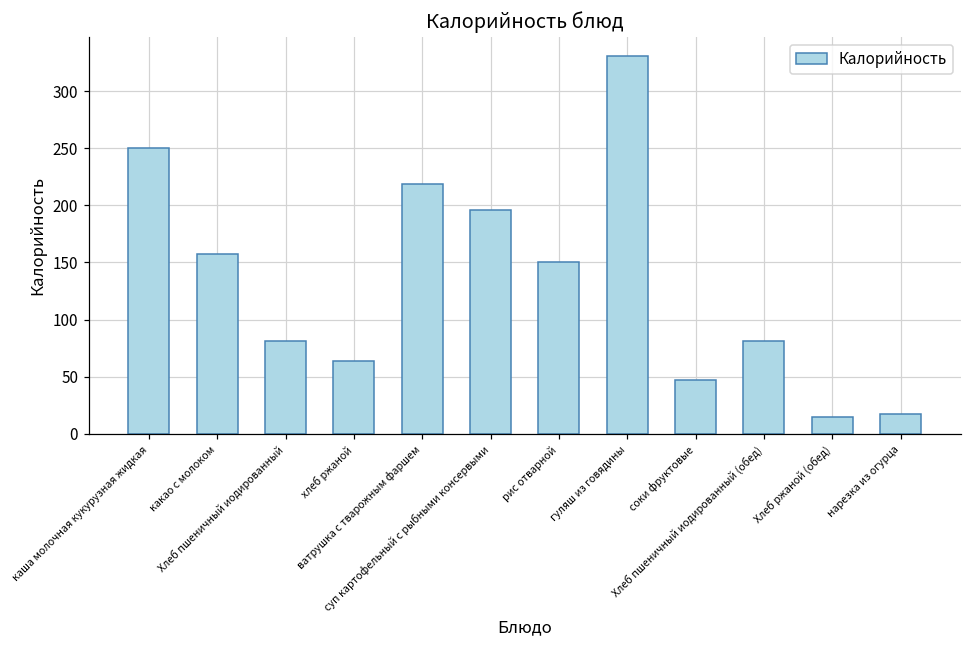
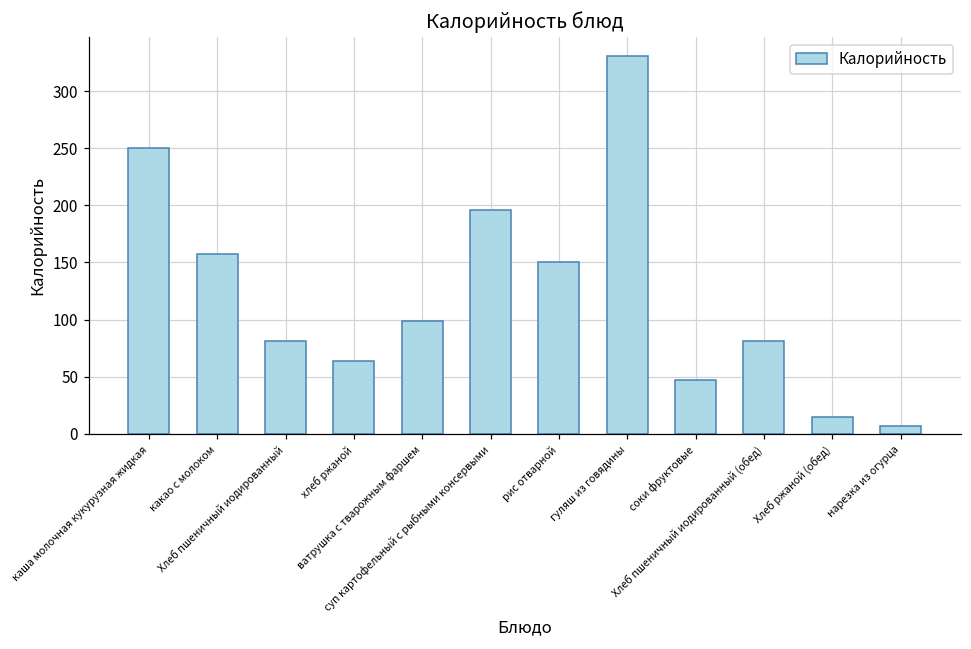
ватрушка с тварожным фаршем: 219 -> 99
нарезка из огурца: 17 -> 7
